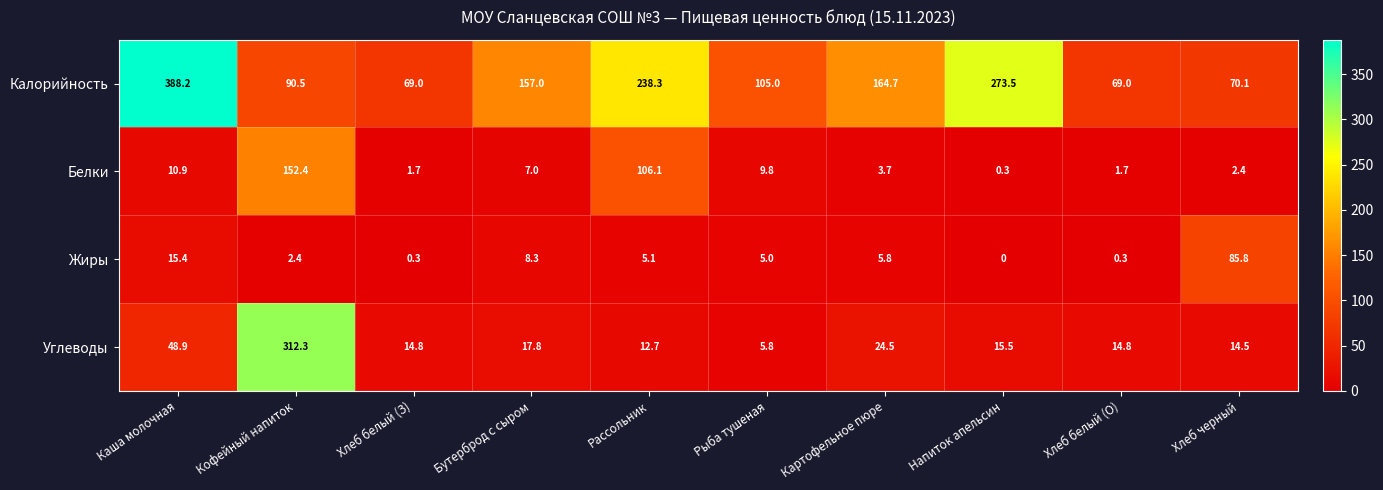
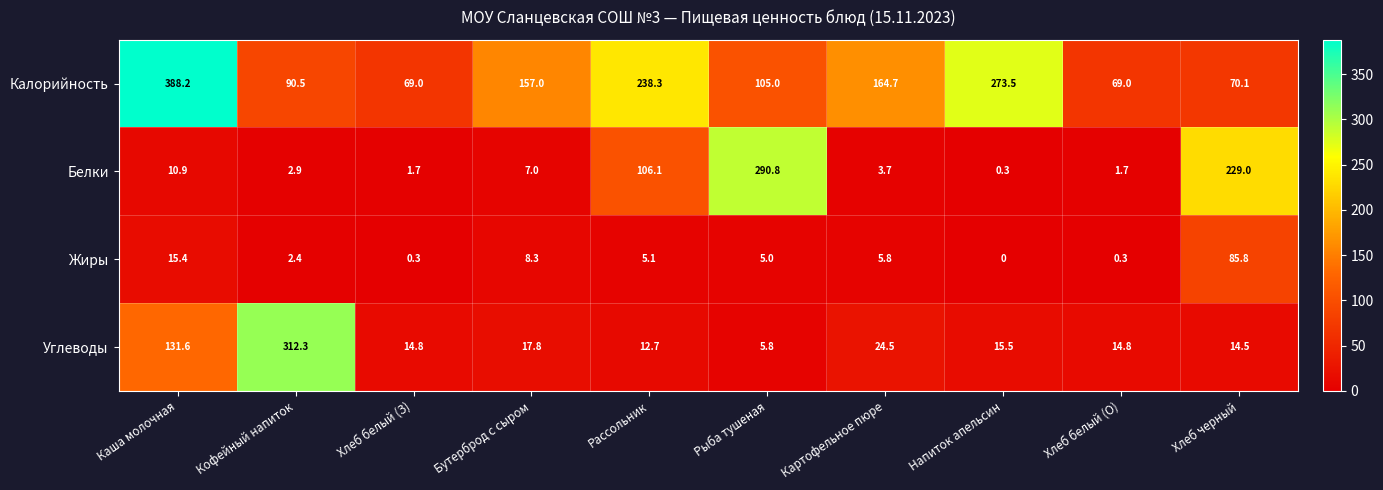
Белки, Кофейный напиток: 152.4 -> 2.9
Белки, Рыба тушеная: 9.8 -> 290.8
Белки, Хлеб черный: 2.4 -> 229.0
Углеводы, Каша молочная: 48.9 -> 131.6
